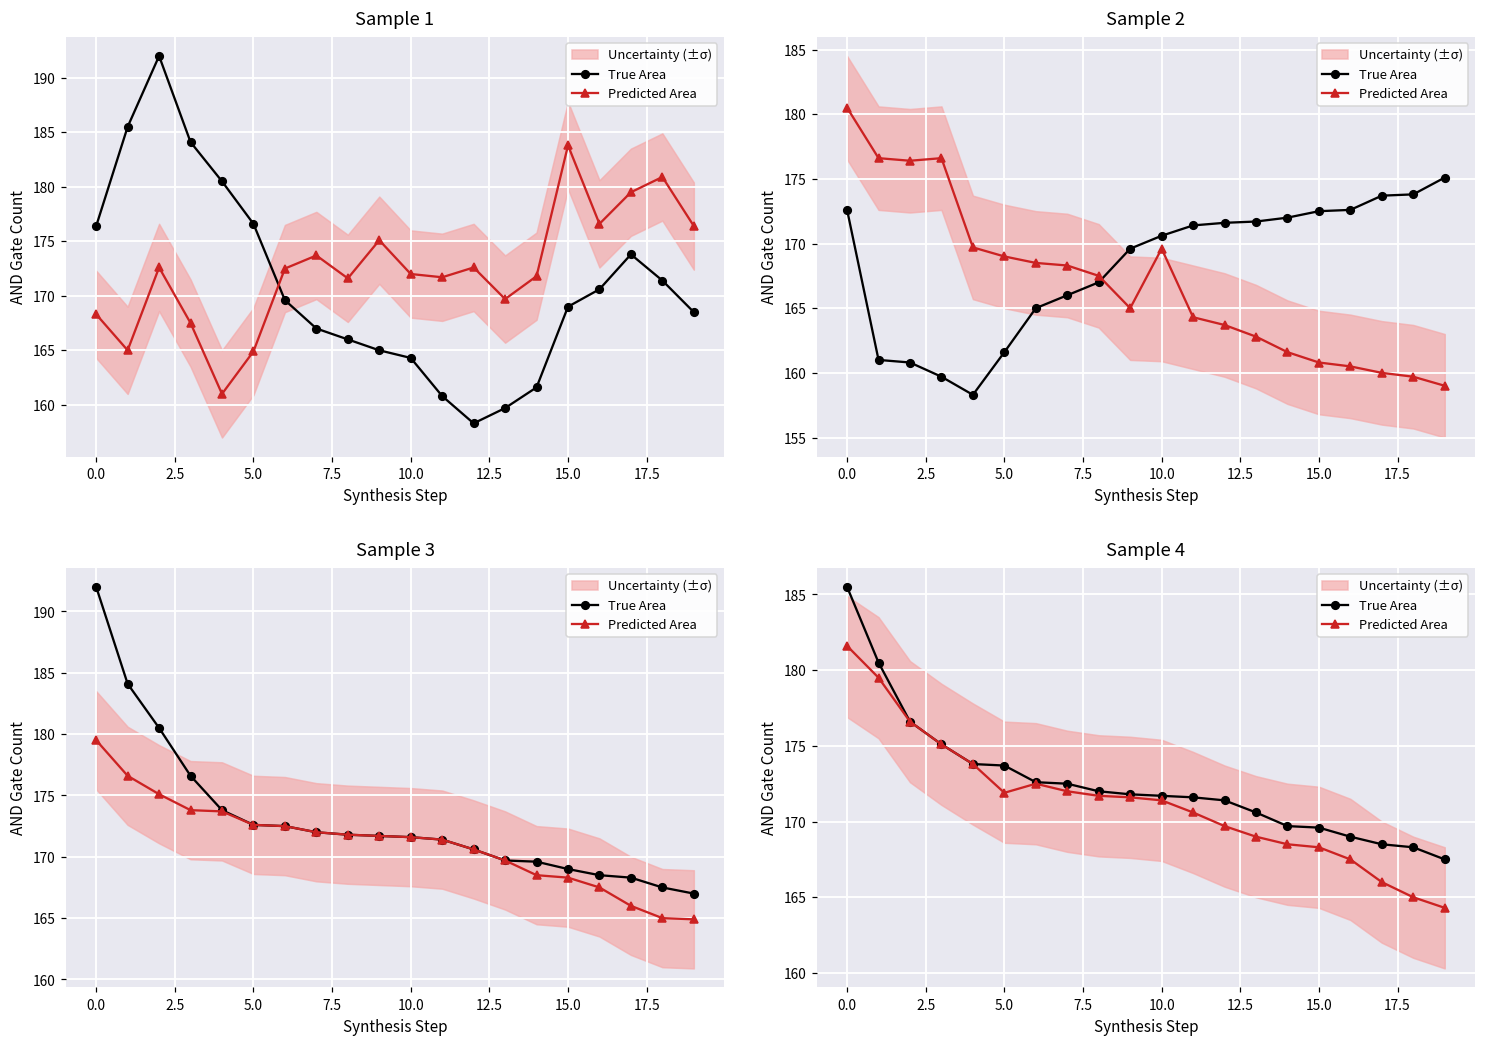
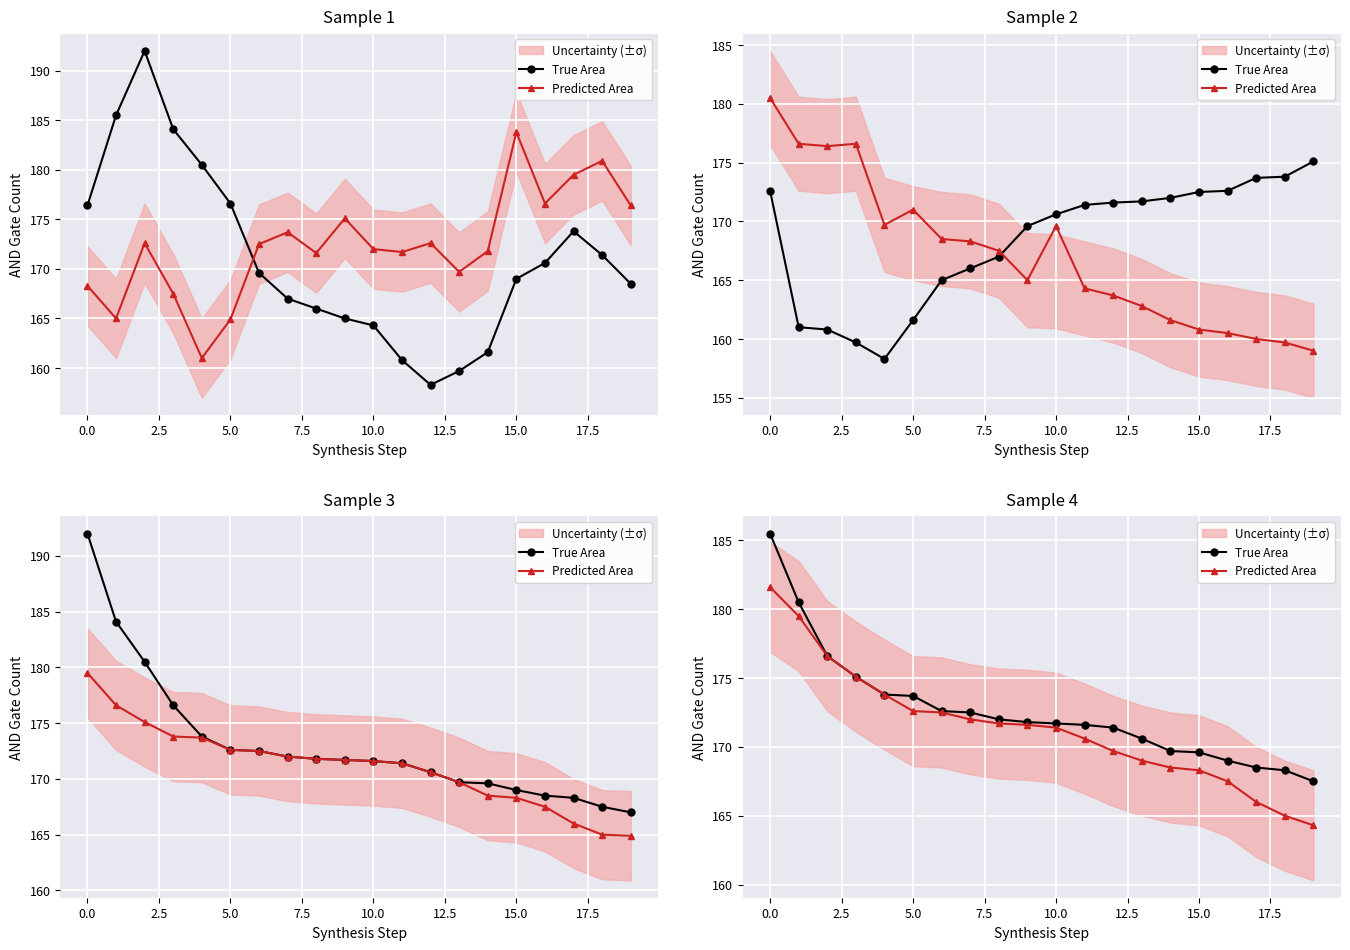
Sample 2, Predicted Area, 5.0: 169 -> 171
Sample 4, Predicted Area, 5.0: 171.9 -> 172.6
